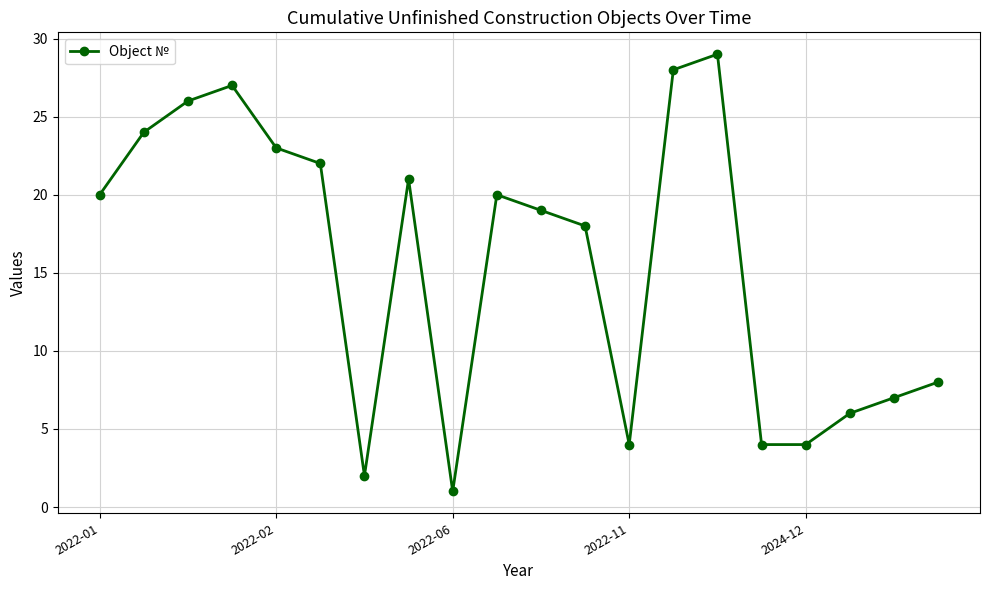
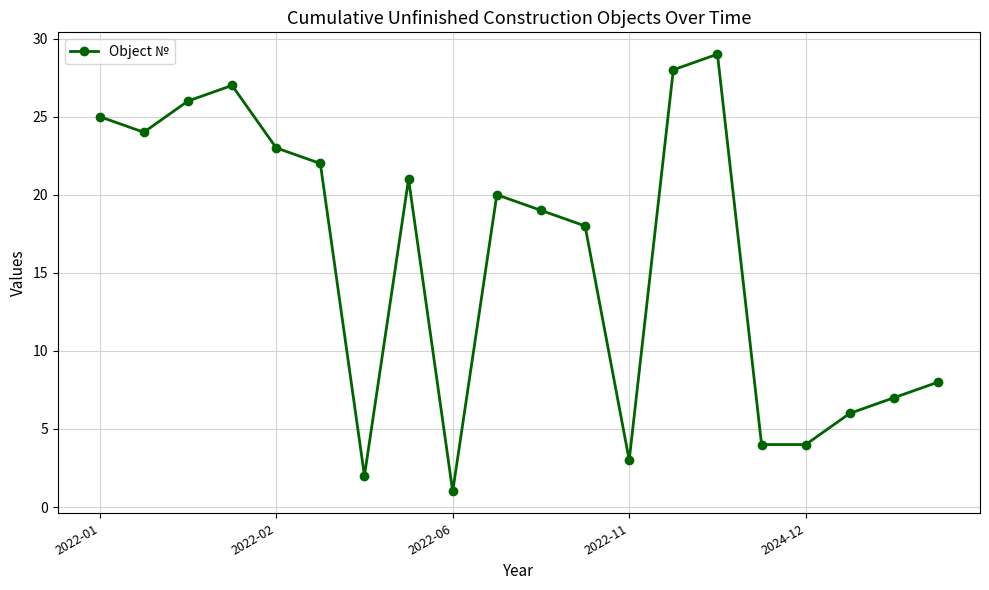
2022-01: 20 -> 25
2022-11: 4 -> 3
